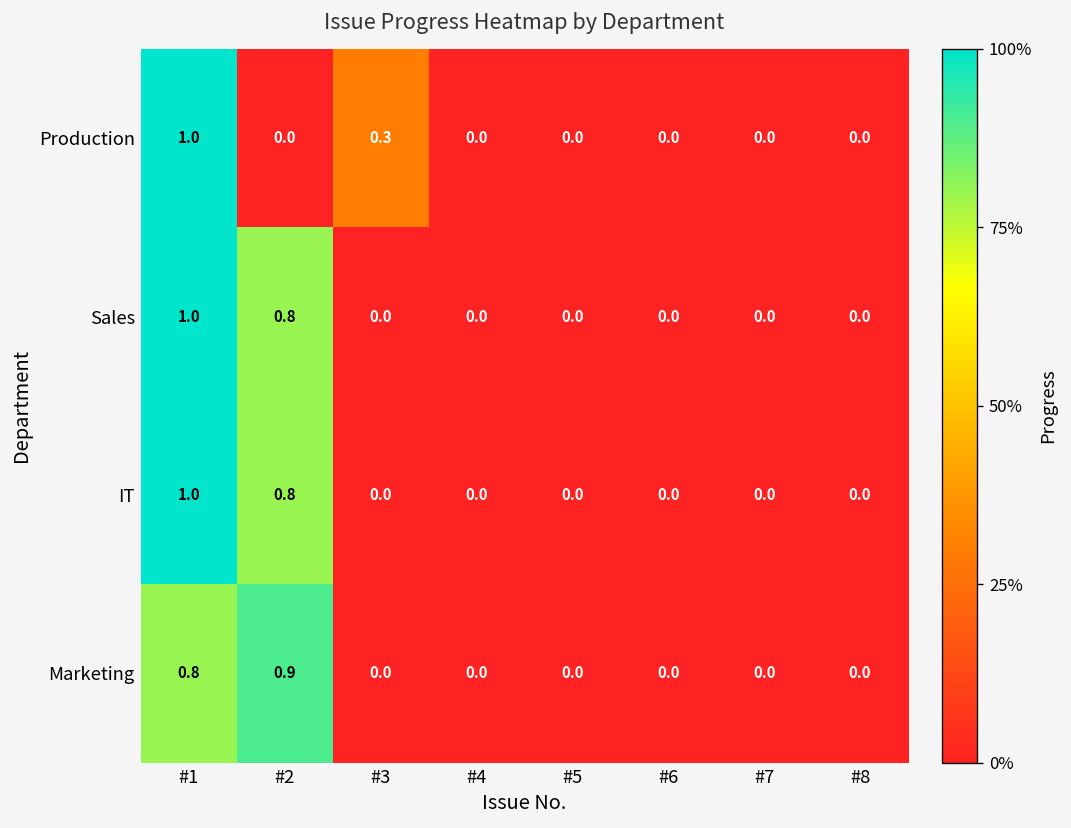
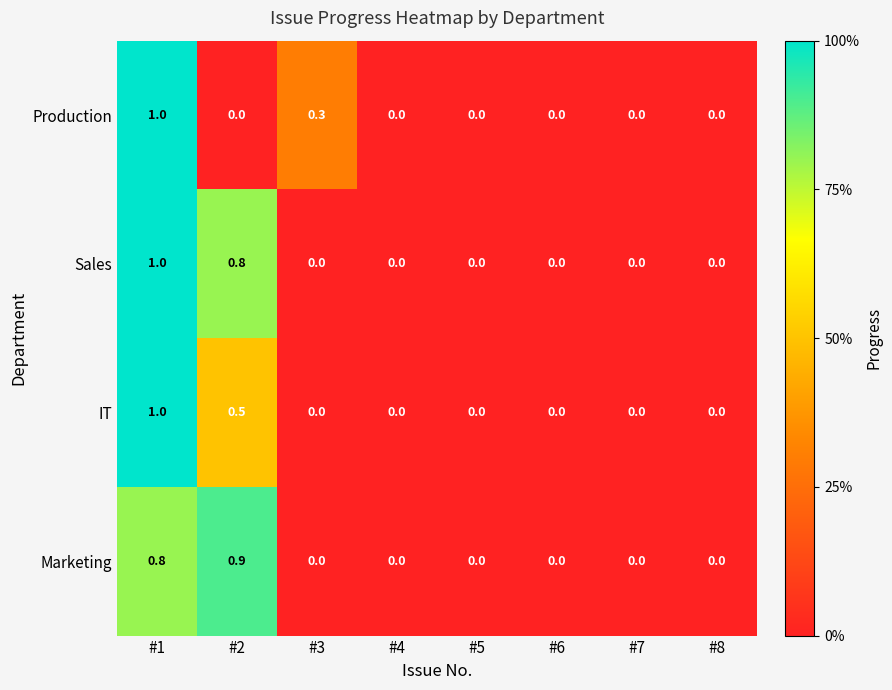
IT, #2: 0.8 -> 0.5
